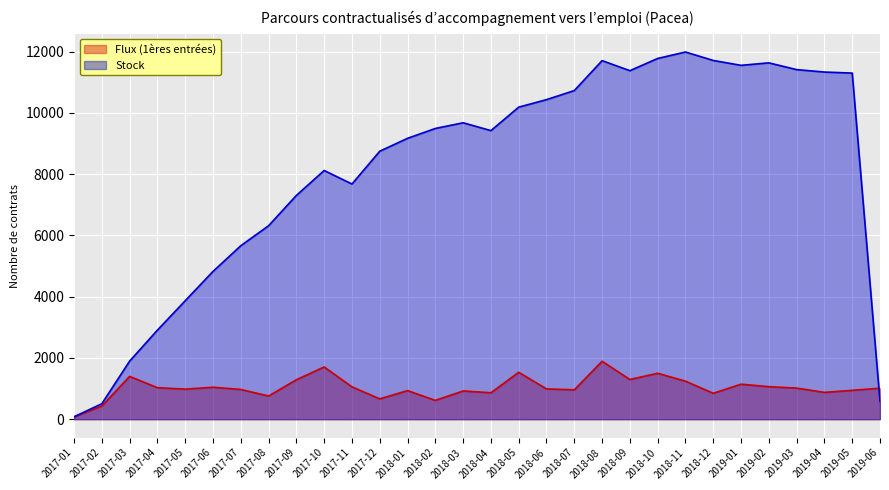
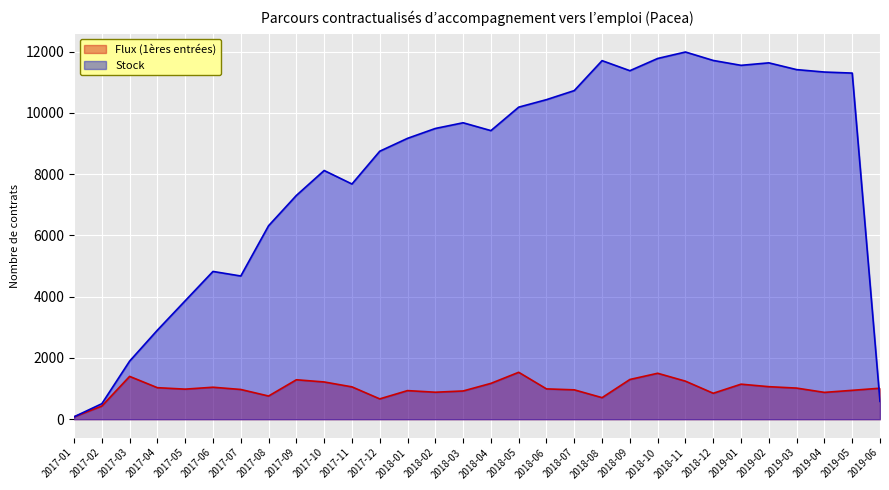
Stock, 2017-07: 5700 -> 4700
Flux (1ères entrées), 2017-10: 1700 -> 1200
Flux (1ères entrées), 2018-02: 600 -> 900
Flux (1ères entrées), 2018-04: 900 -> 1200
Flux (1ères entrées), 2018-08: 1900 -> 700
